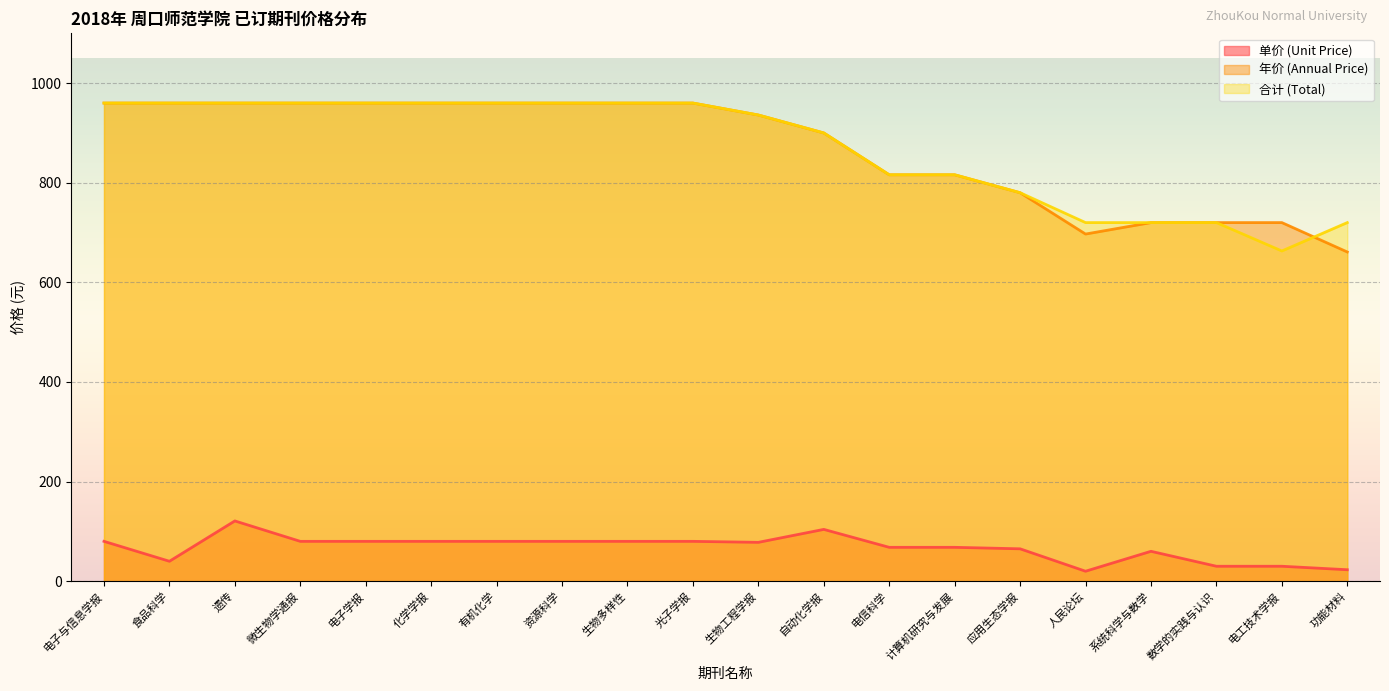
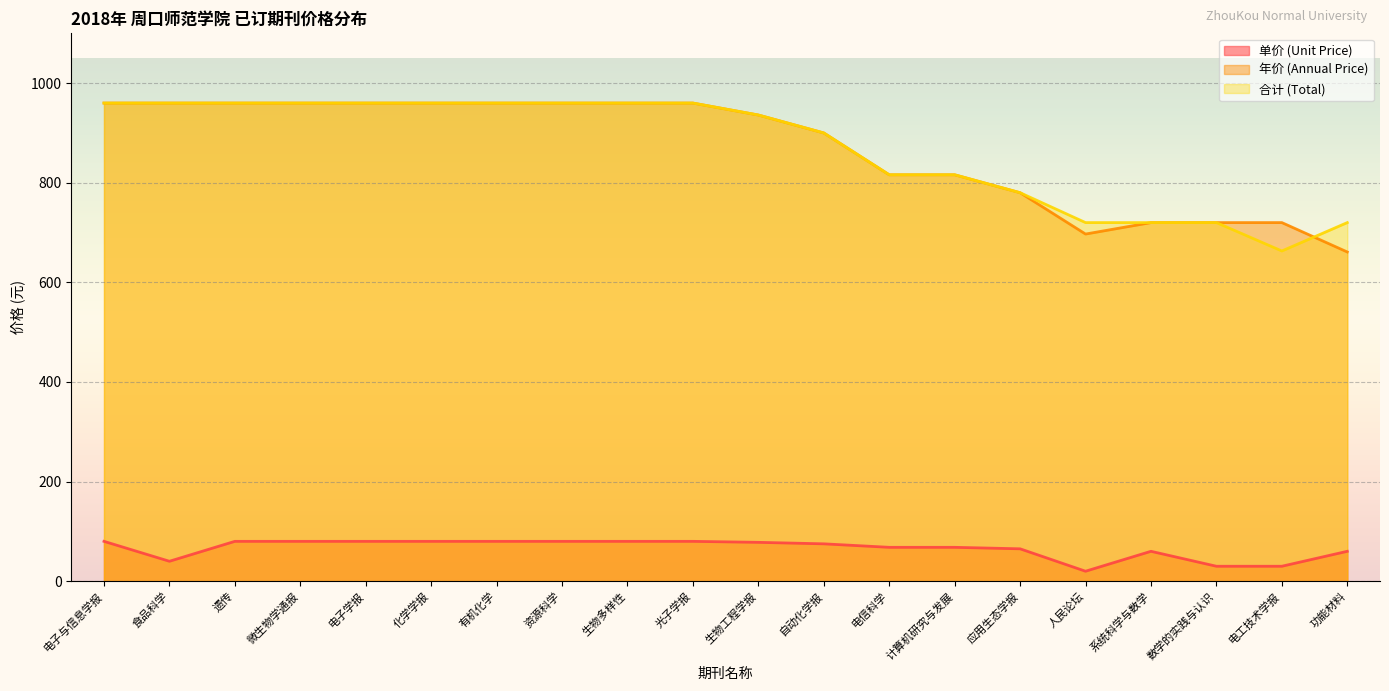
单价 (Unit Price), 遗传: 120 -> 80
单价 (Unit Price), 自动化学报: 100 -> 80
单价 (Unit Price), 功能材料: 20 -> 60
